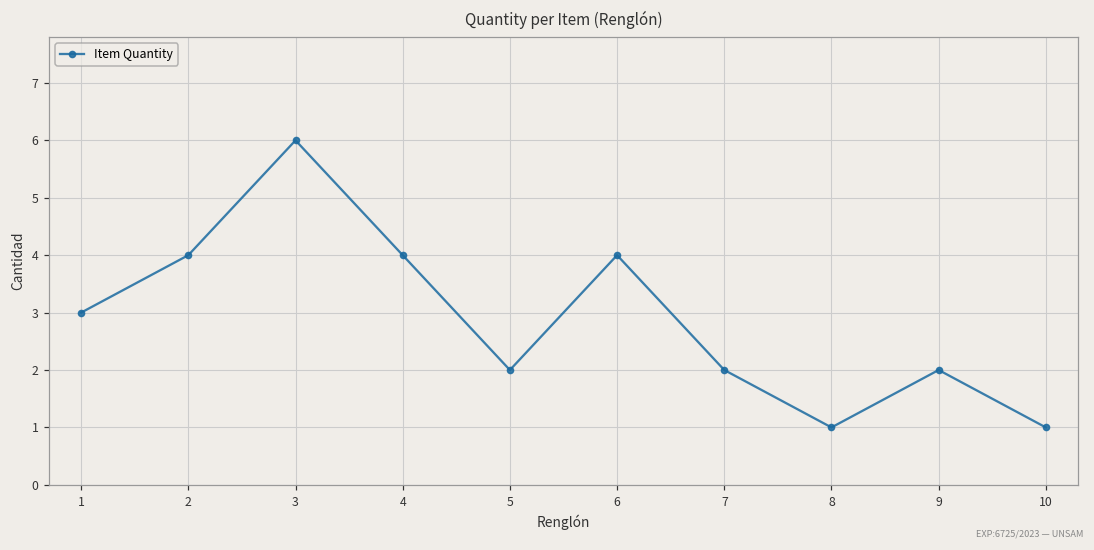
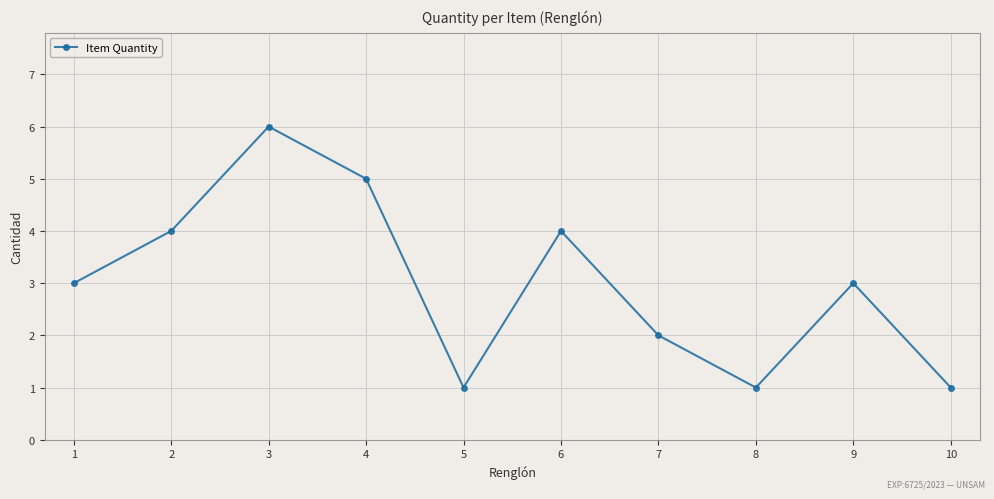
4: 4 -> 5
5: 2 -> 1
9: 2 -> 3
